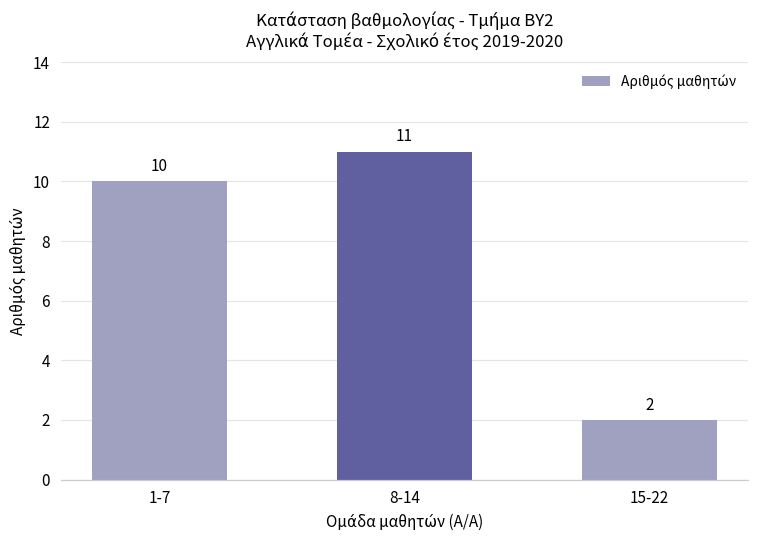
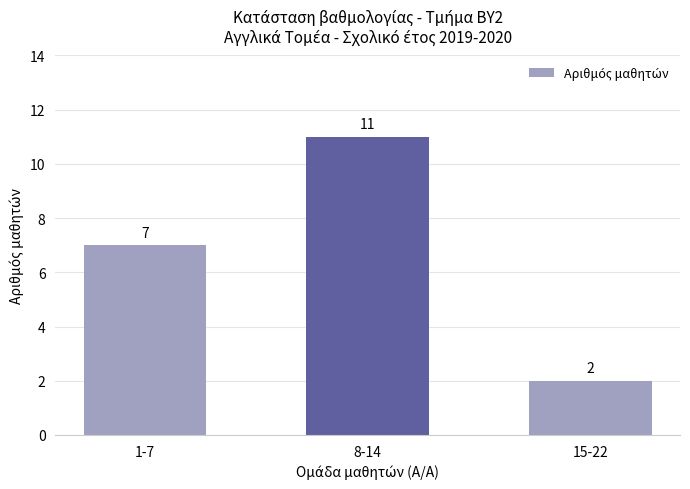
1-7: 10 -> 7
